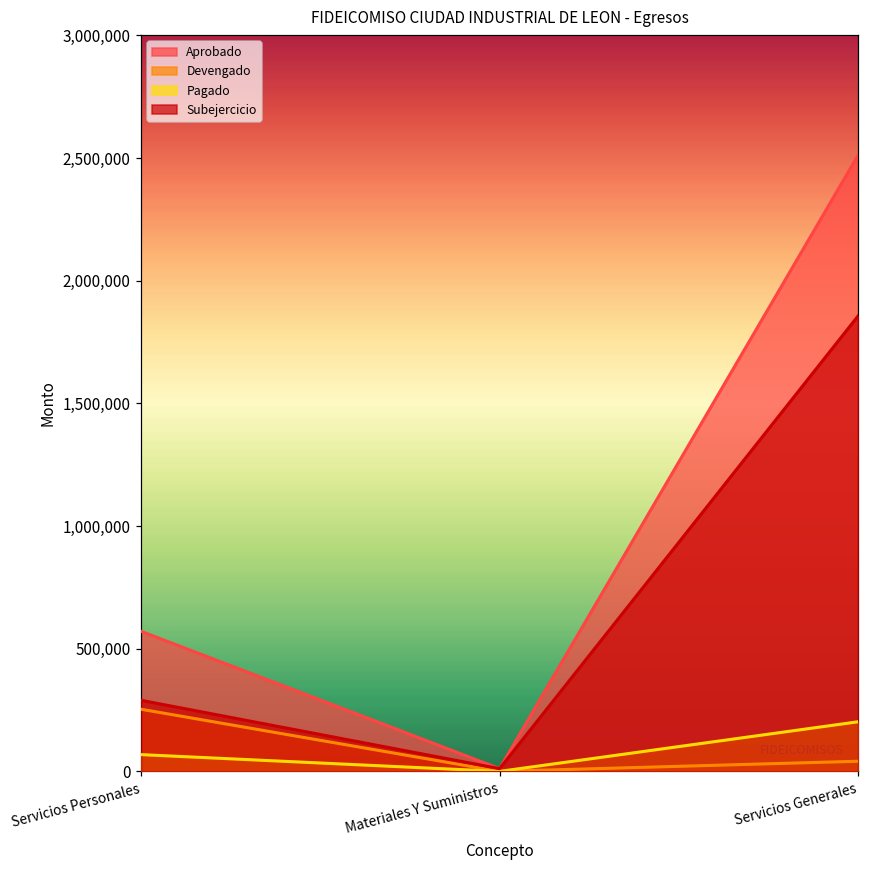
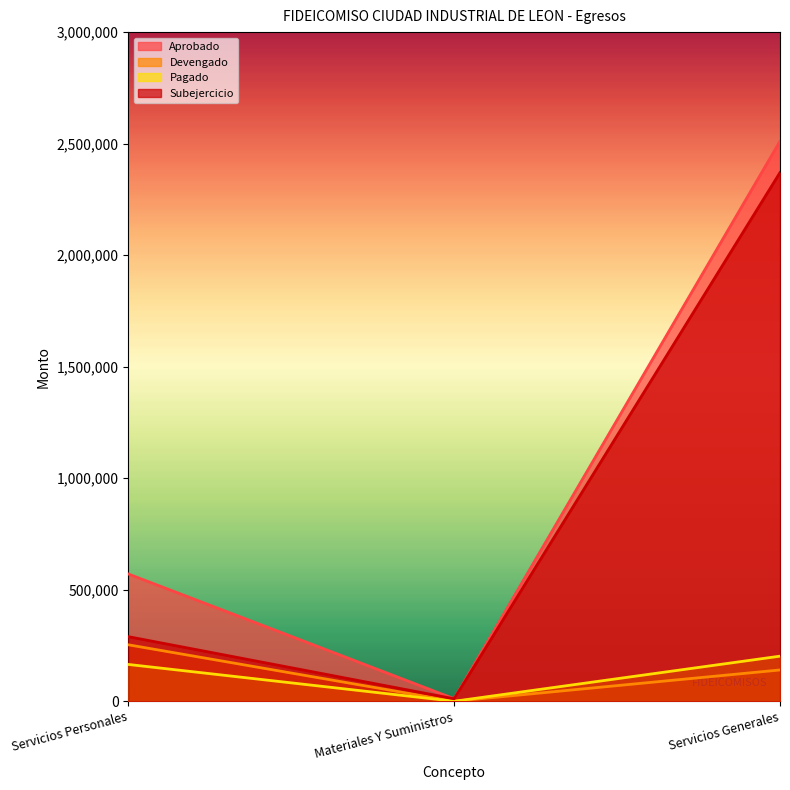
Pagado, Servicios Personales: 70,000 -> 170,000
Devengado, Servicios Generales: 40,000 -> 140,000
Subejercicio, Servicios Generales: 1,860,000 -> 2,370,000
